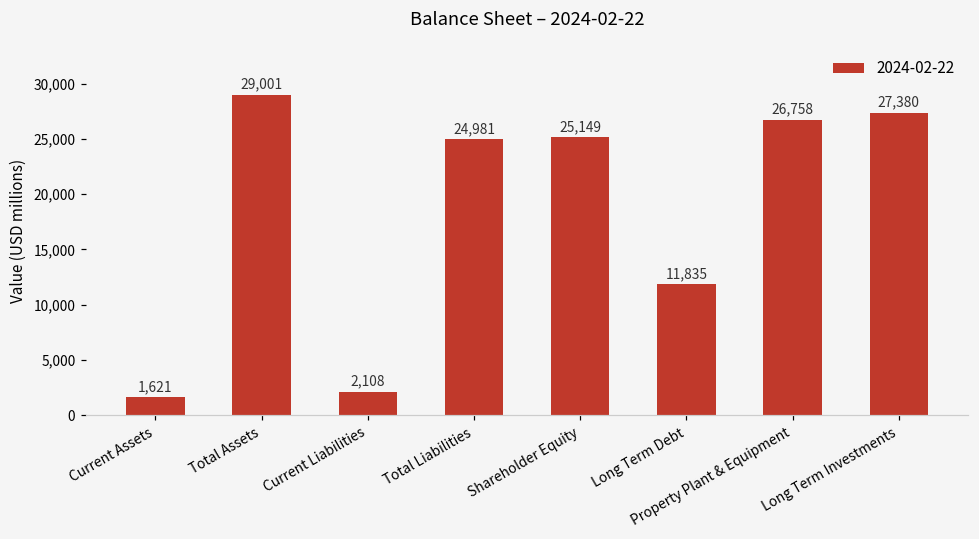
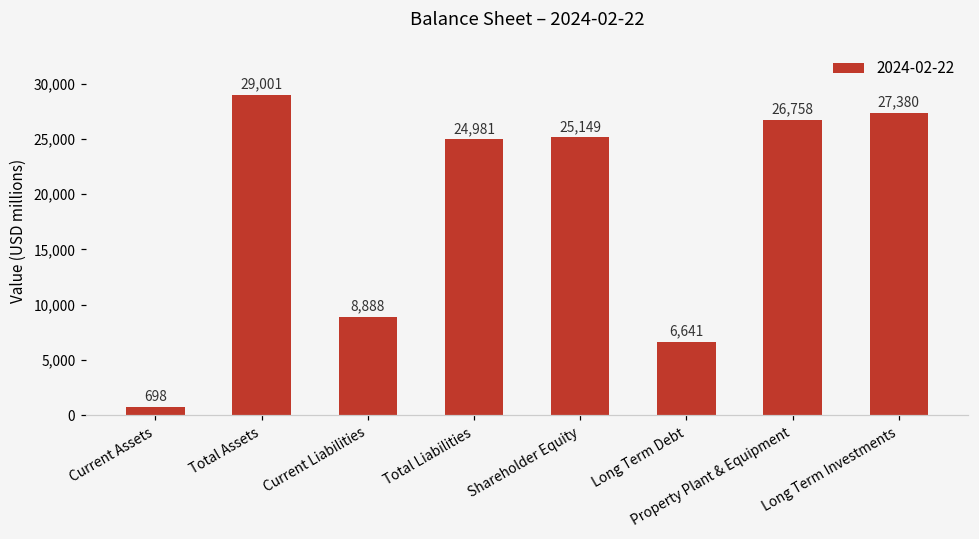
Current Assets: 1,621 -> 698
Current Liabilities: 2,108 -> 8,888
Long Term Debt: 11,835 -> 6,641
